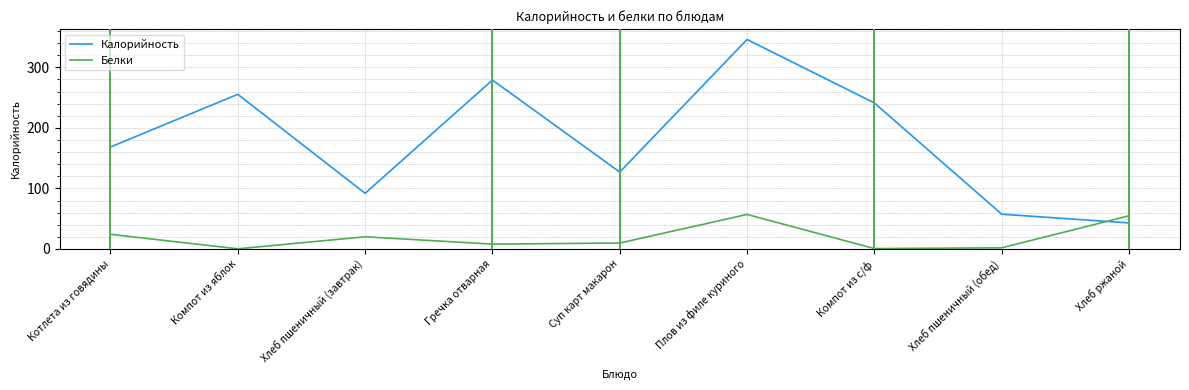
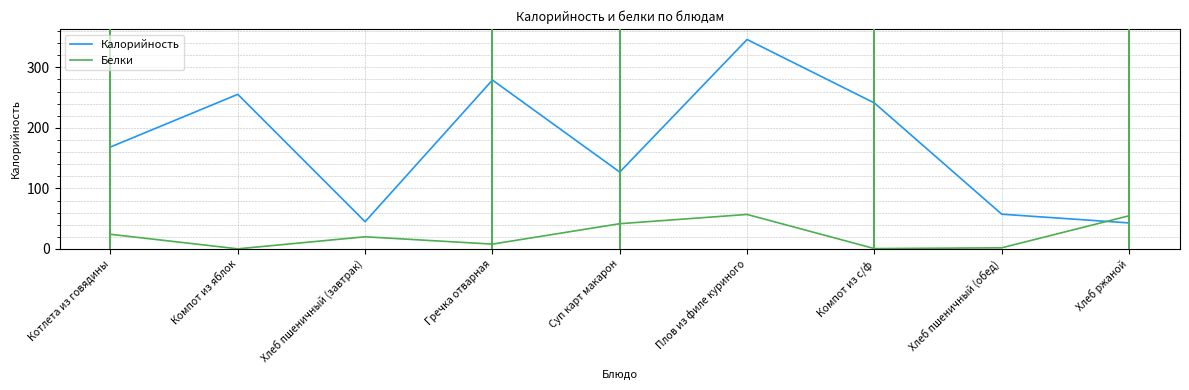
Калорийность, Хлеб пшеничный (завтрак): 90 -> 50
Белки, Суп карт макарон: 10 -> 40
